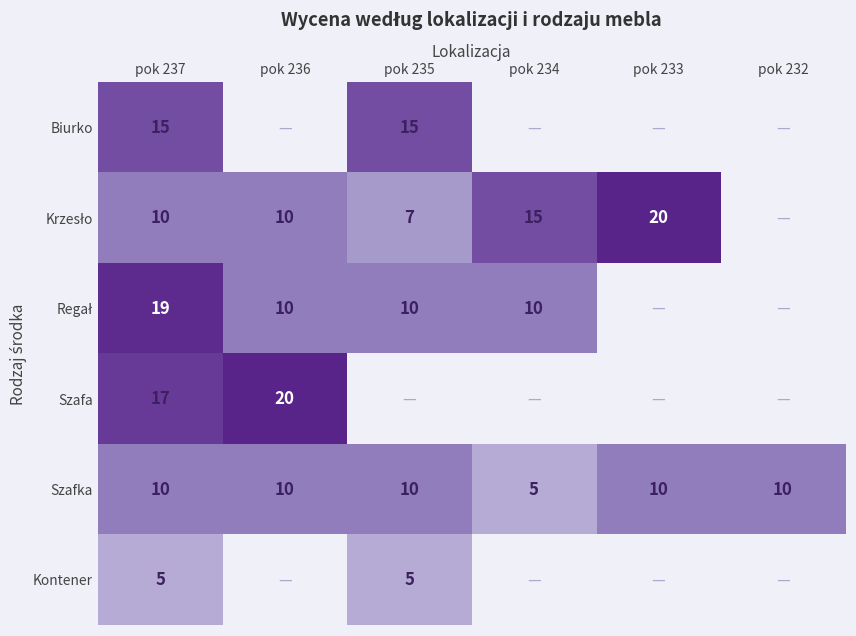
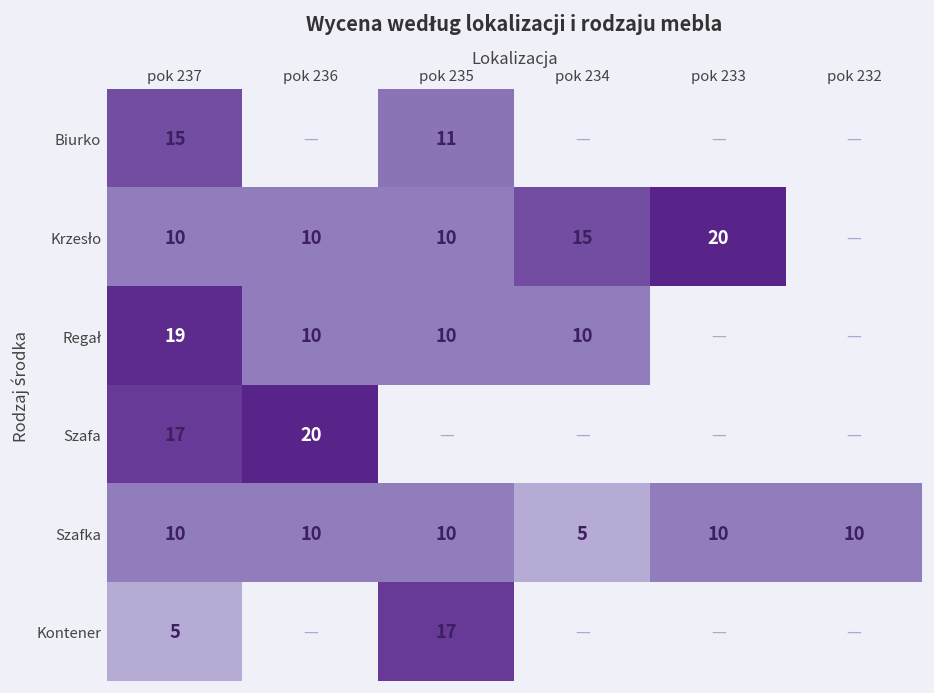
Biurko, pok 235: 15 -> 11
Krzesło, pok 235: 7 -> 10
Kontener, pok 235: 5 -> 17
